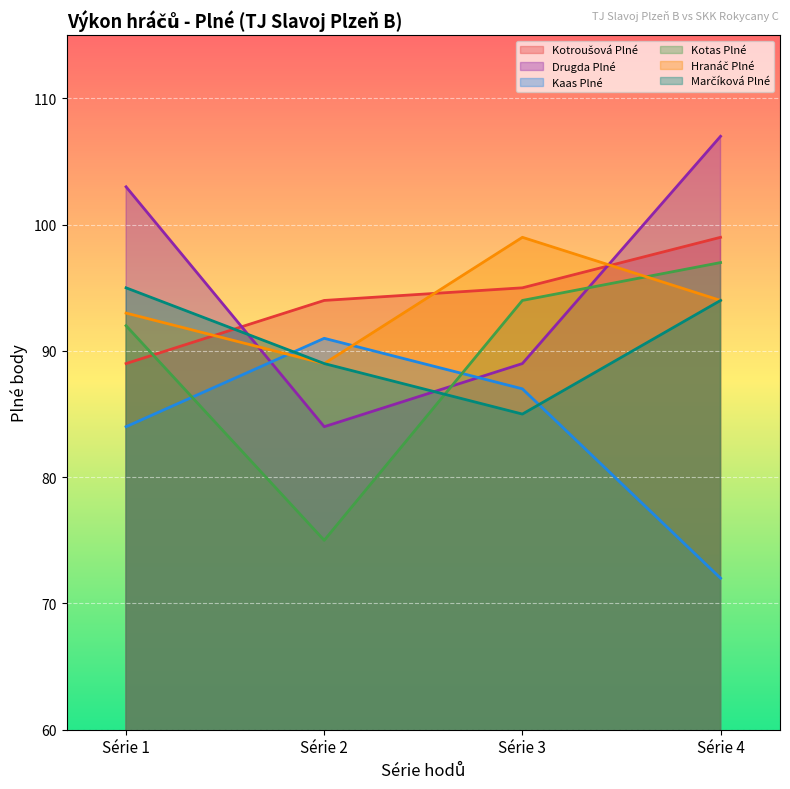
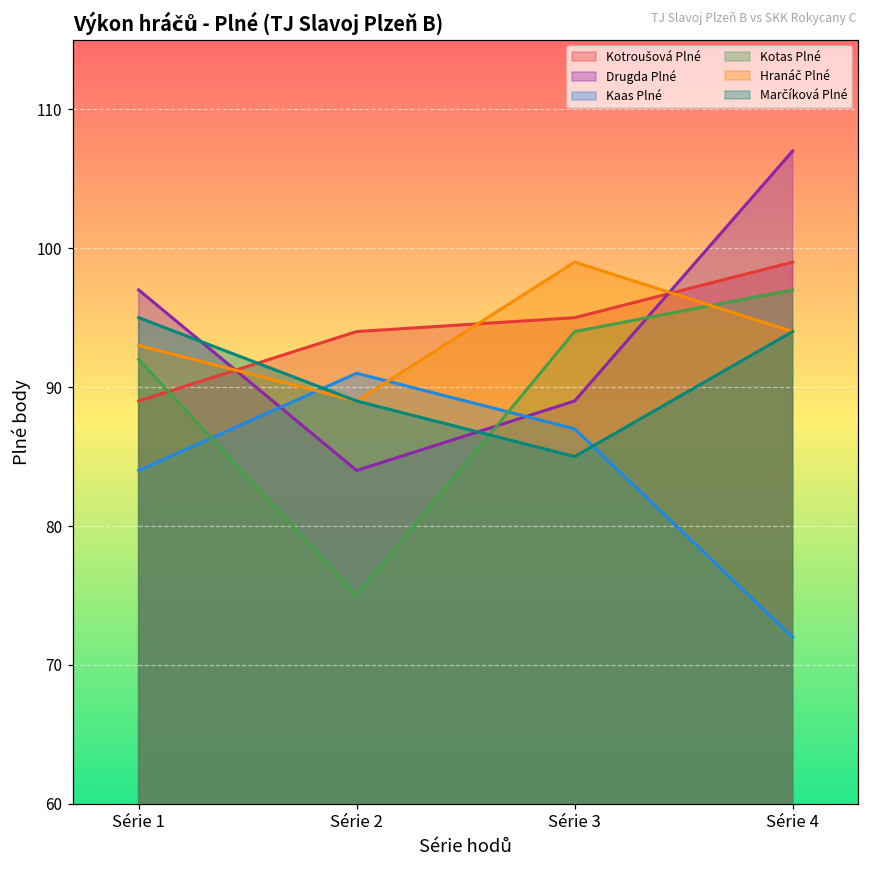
Drugda Plné, Série 1: 103 -> 97
